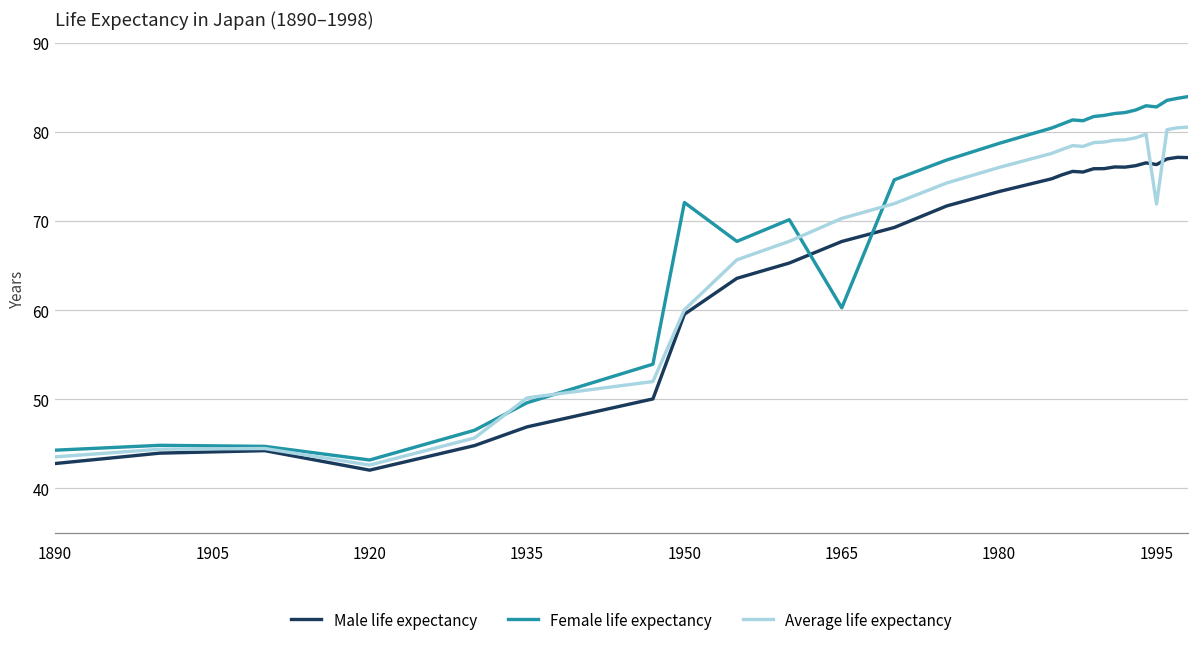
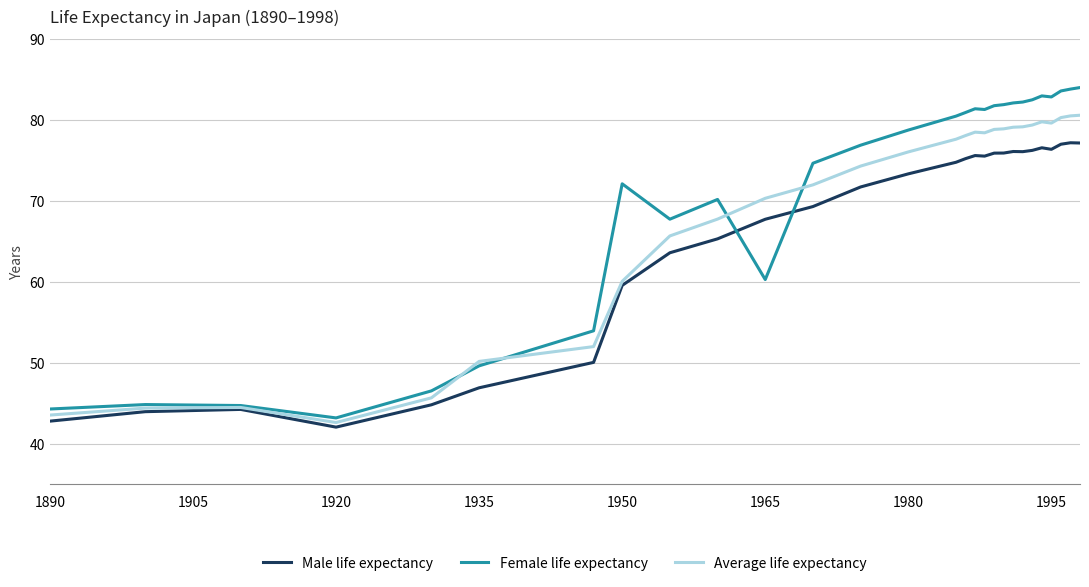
Average life expectancy, 1995: 72 -> 80
